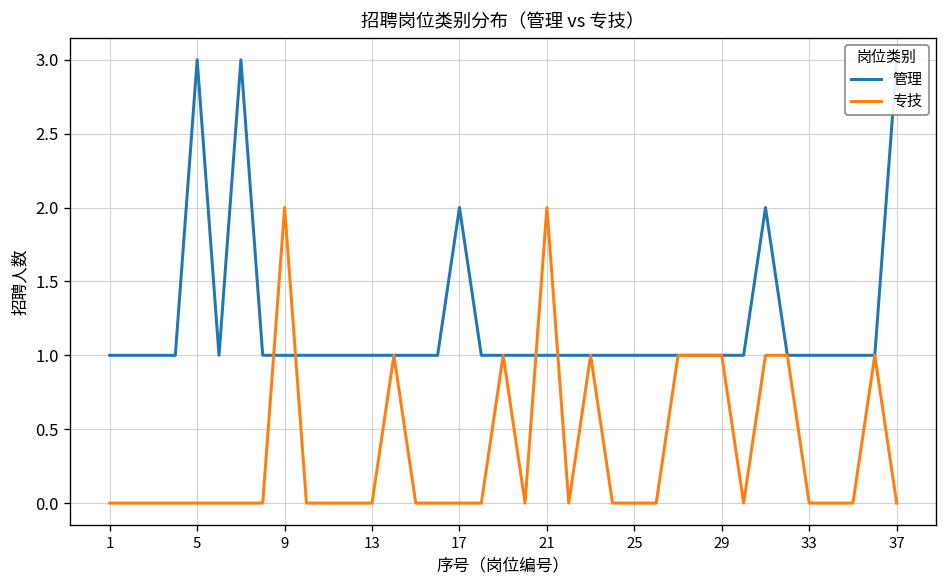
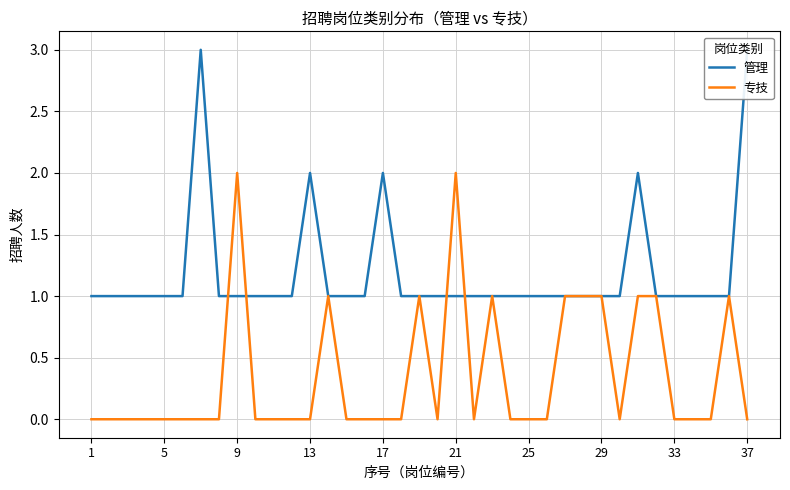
管理, 5: 3 -> 1
管理, 13: 1 -> 2
